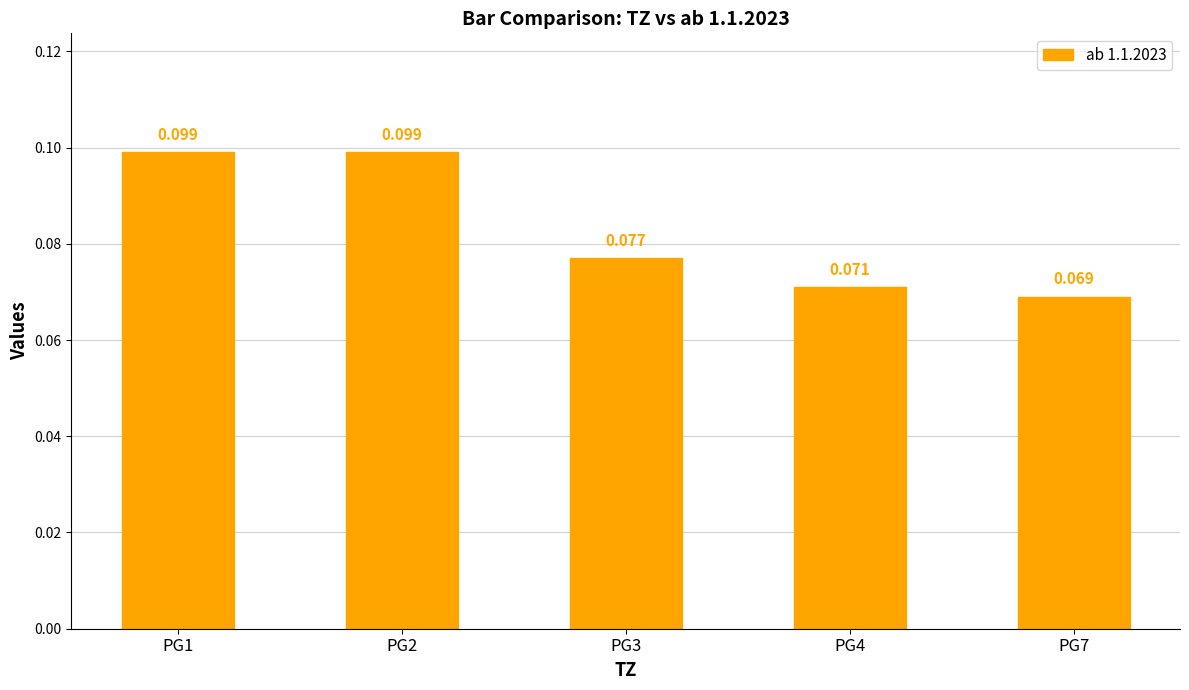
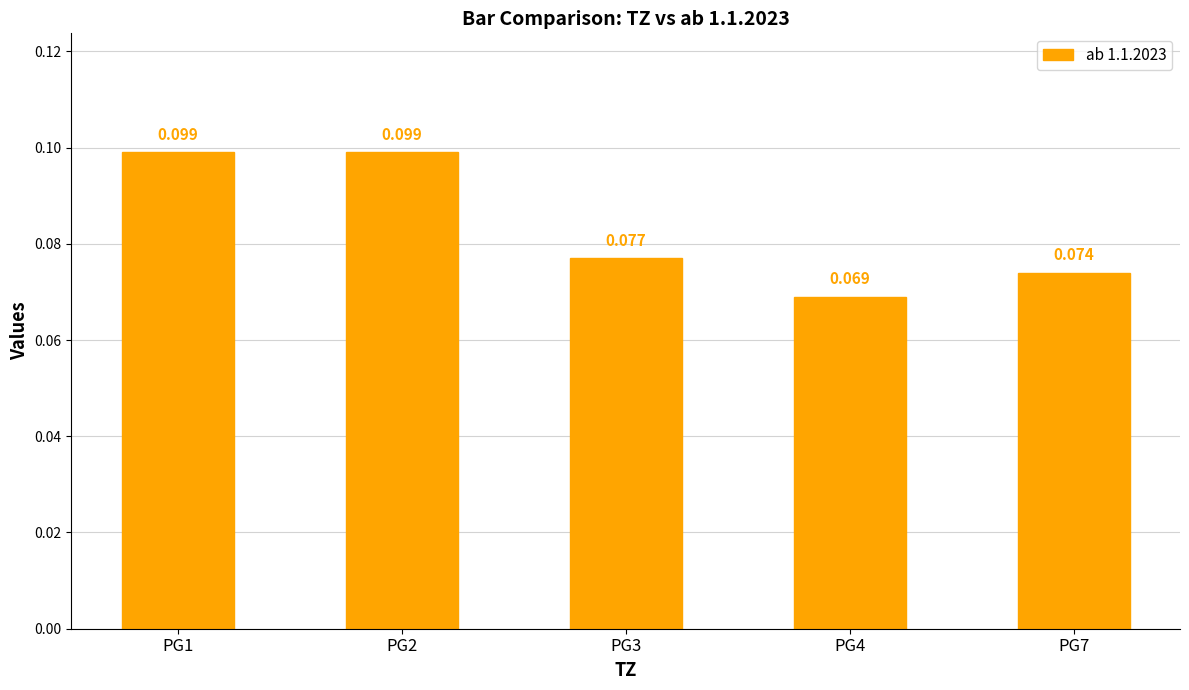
PG4: 0.071 -> 0.069
PG7: 0.069 -> 0.074
